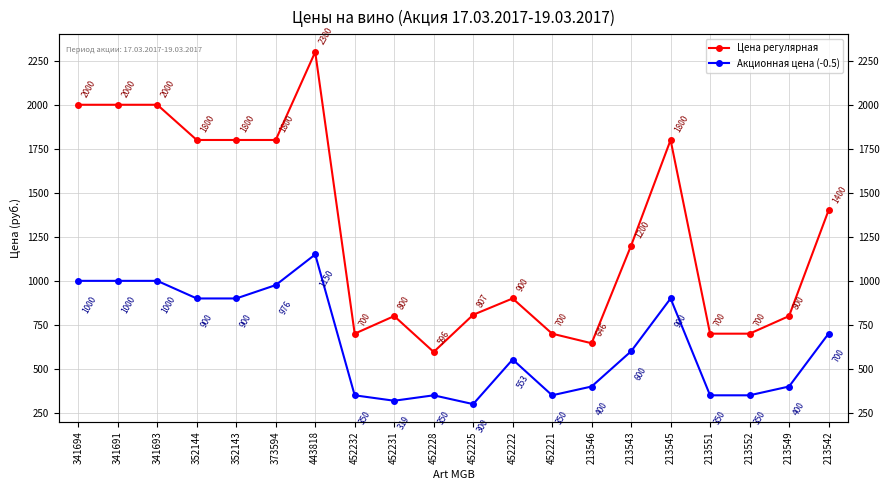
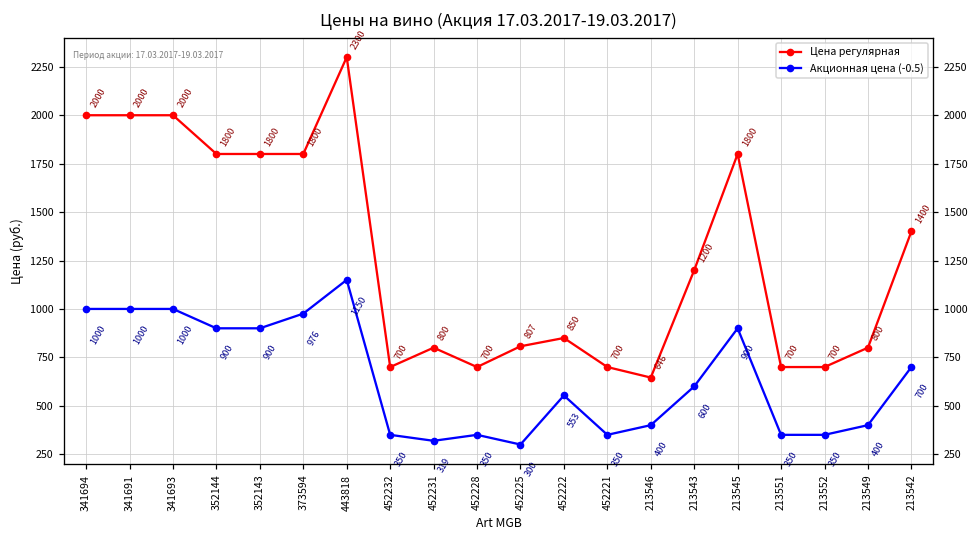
Цена регулярная, 452228: 596 -> 700
Цена регулярная, 452222: 900 -> 850
